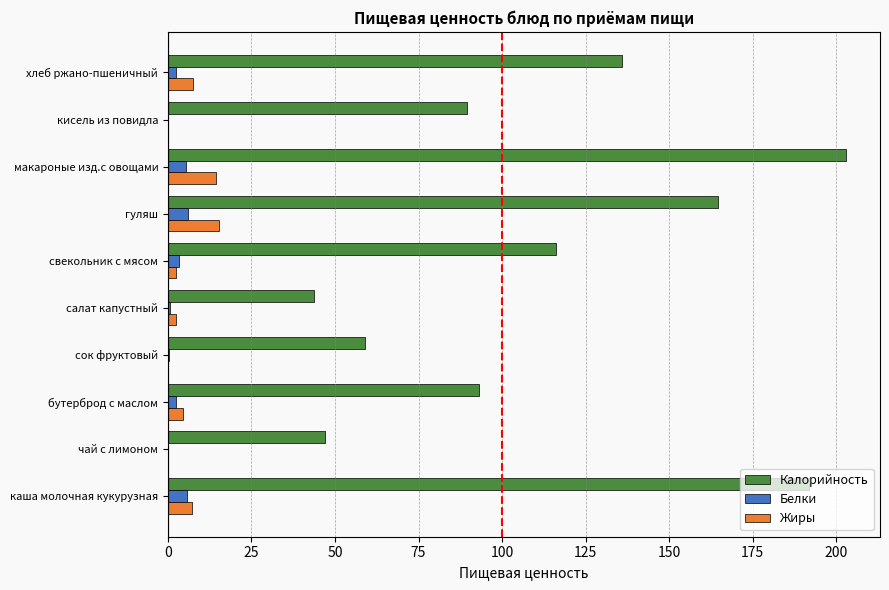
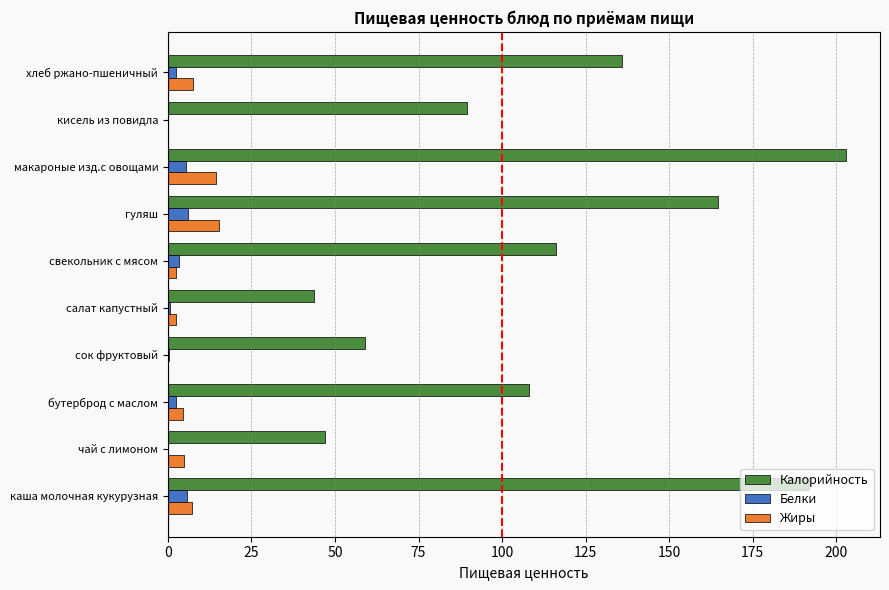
Калорийность, бутерброд с маслом: 93 -> 108
Жиры, чай с лимоном: 0 -> 5
